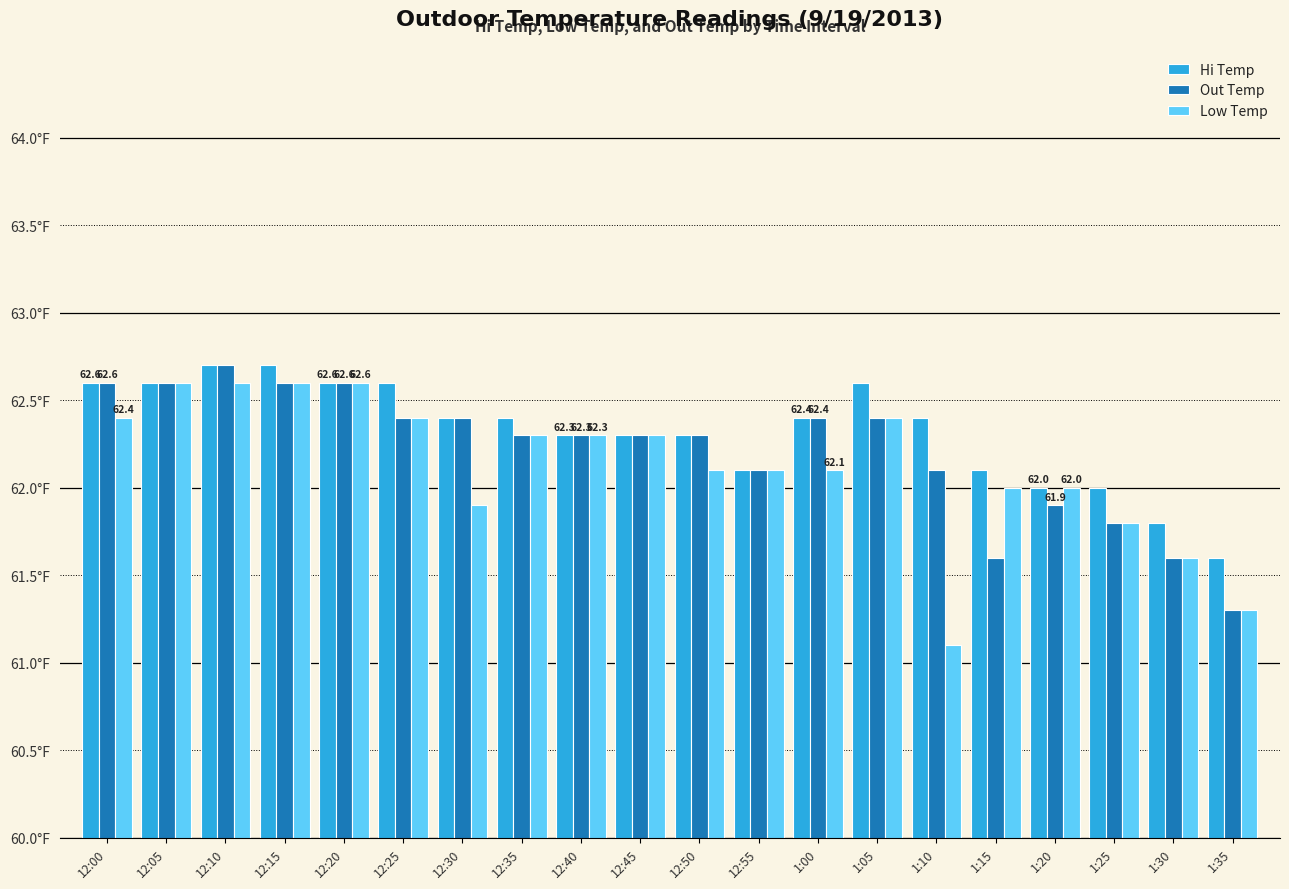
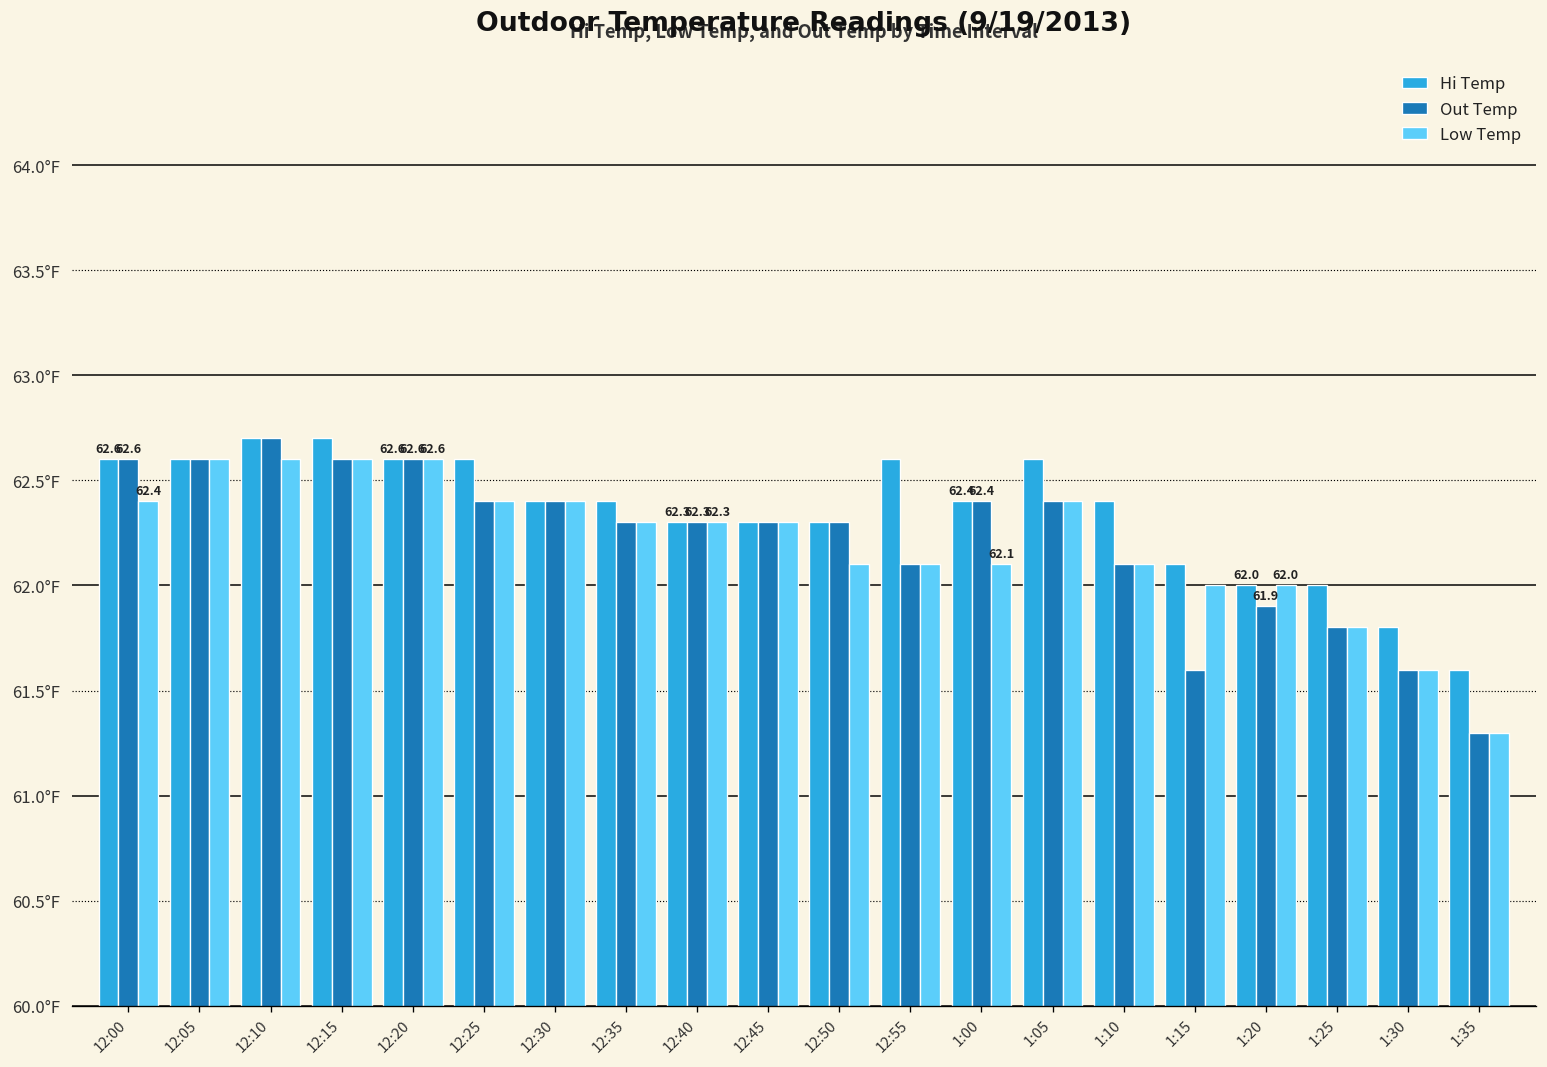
Low Temp, 12:30: 61.9°F -> 62.4°F
Hi Temp, 12:55: 62.1°F -> 62.6°F
Low Temp, 1:10: 61.1°F -> 62.1°F
